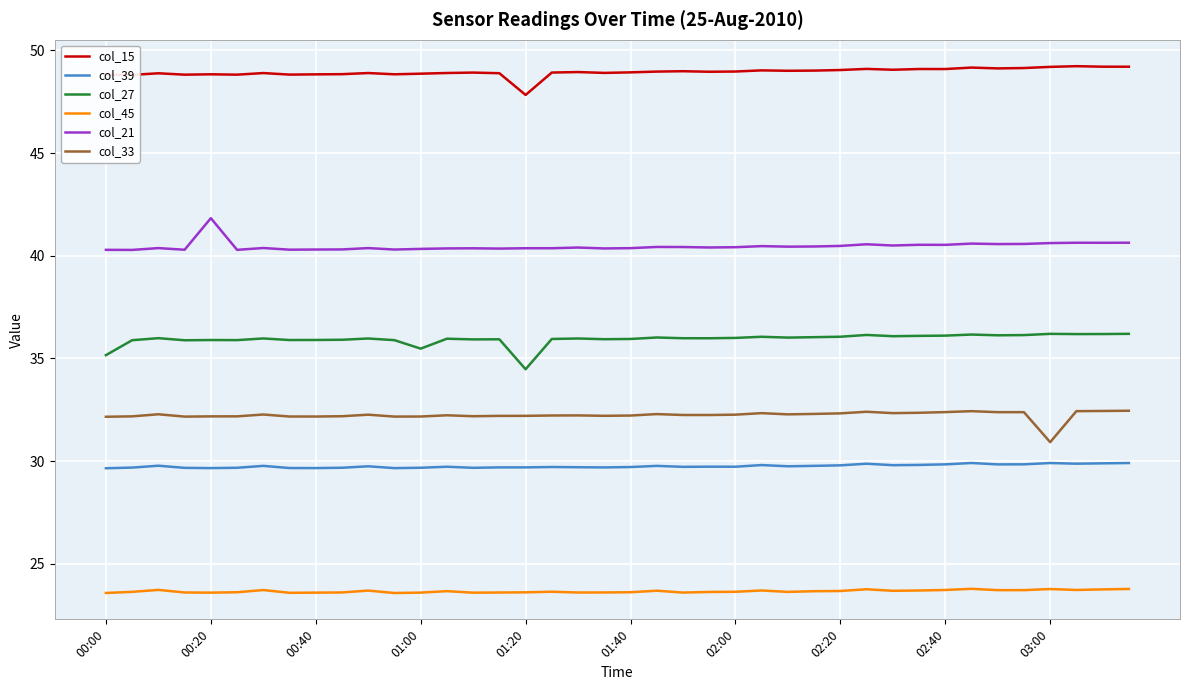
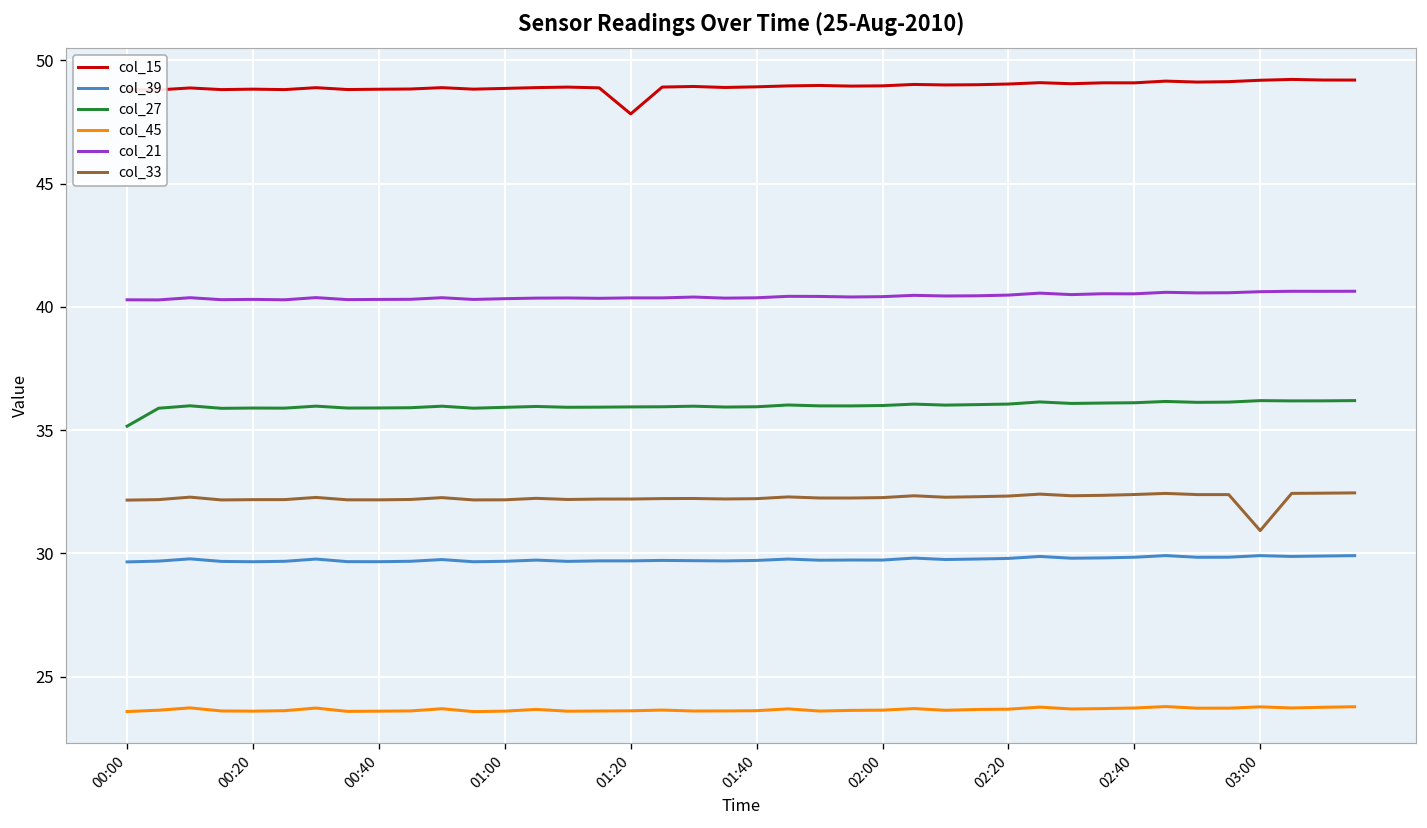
col_21, 00:20: 41.8 -> 40.3
col_27, 01:00: 35.5 -> 35.9
col_27, 01:20: 34.5 -> 35.9
